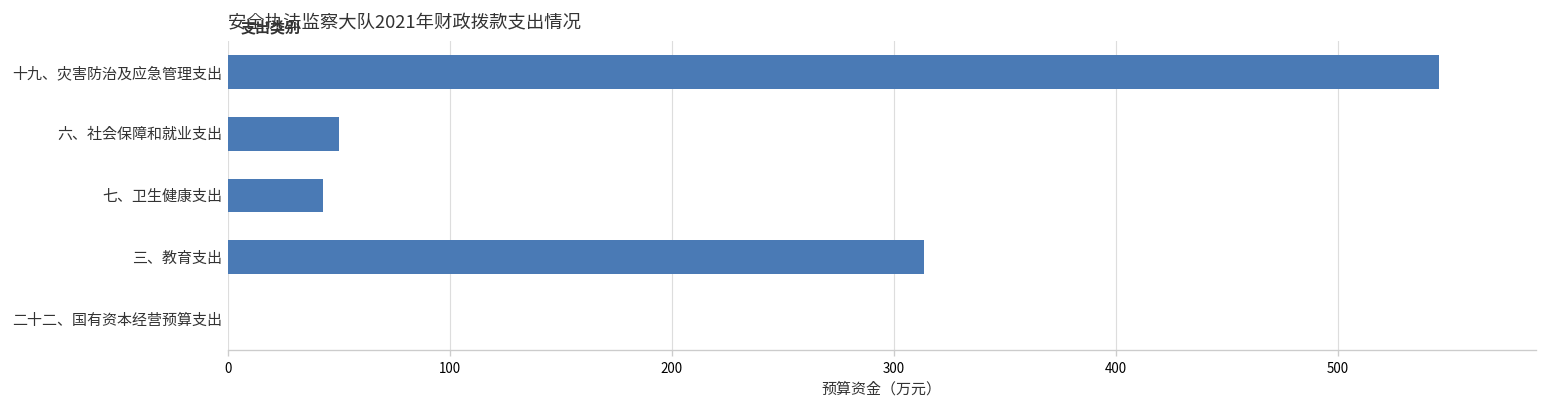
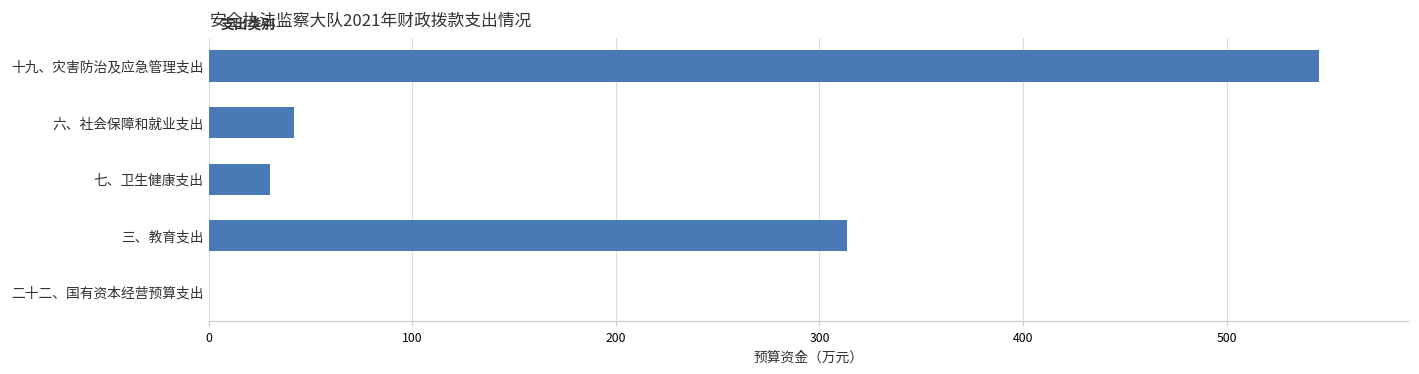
六、社会保障和就业支出: 50 -> 42
七、卫生健康支出: 43 -> 30
